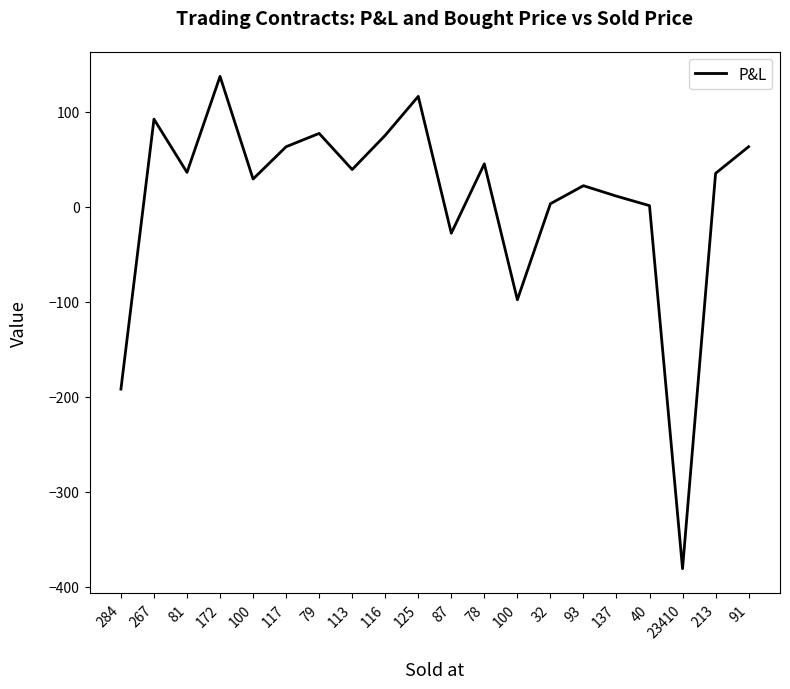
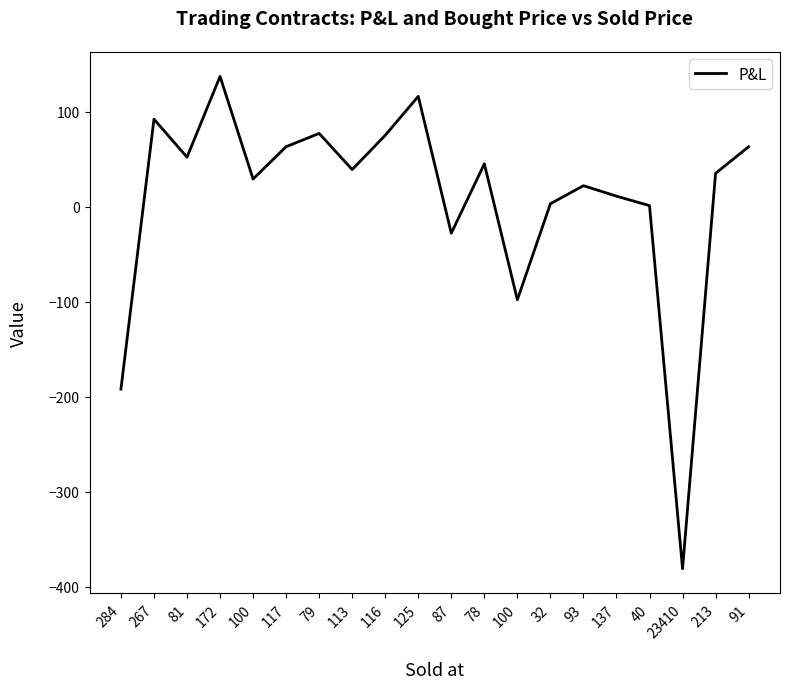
81: 40 -> 50
